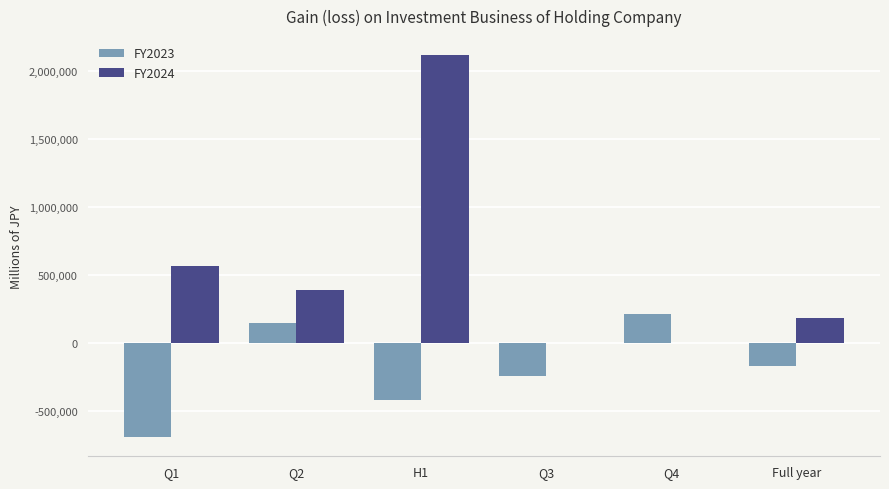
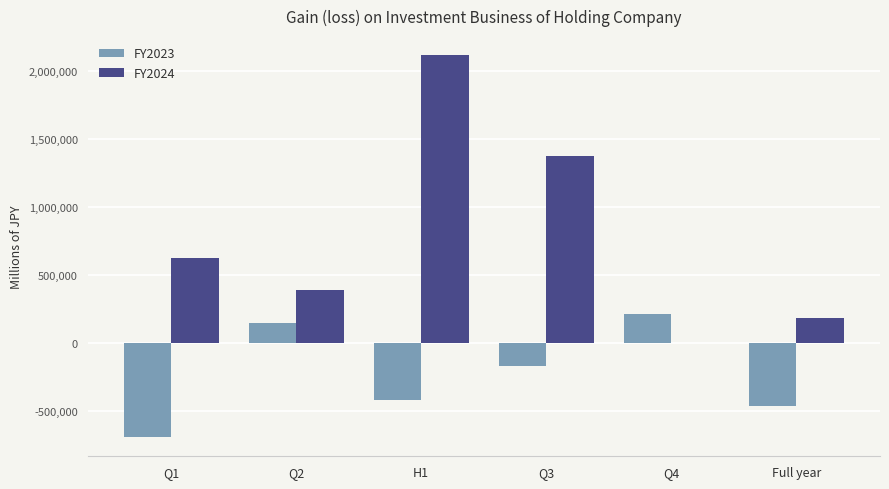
FY2024, Q1: 570,000 -> 630,000
FY2023, Q3: -240,000 -> -170,000
FY2024, Q3: 0 -> 1,380,000
FY2023, Full year: -170,000 -> -460,000
